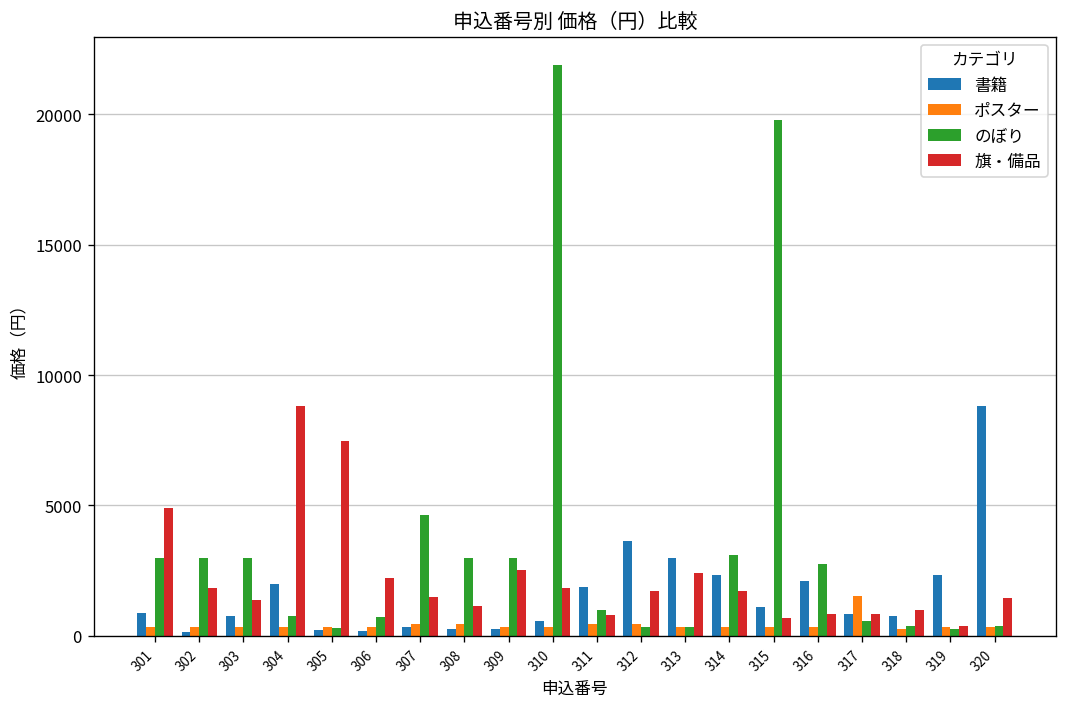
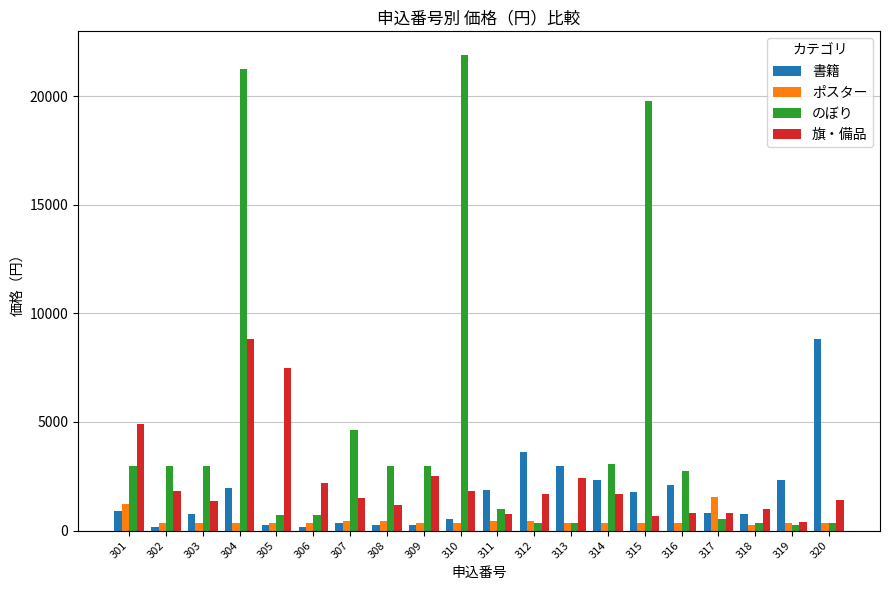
ポスター, 301: 300 -> 1200
のぼり, 304: 800 -> 21300
のぼり, 305: 300 -> 700
書籍, 315: 1100 -> 1800
